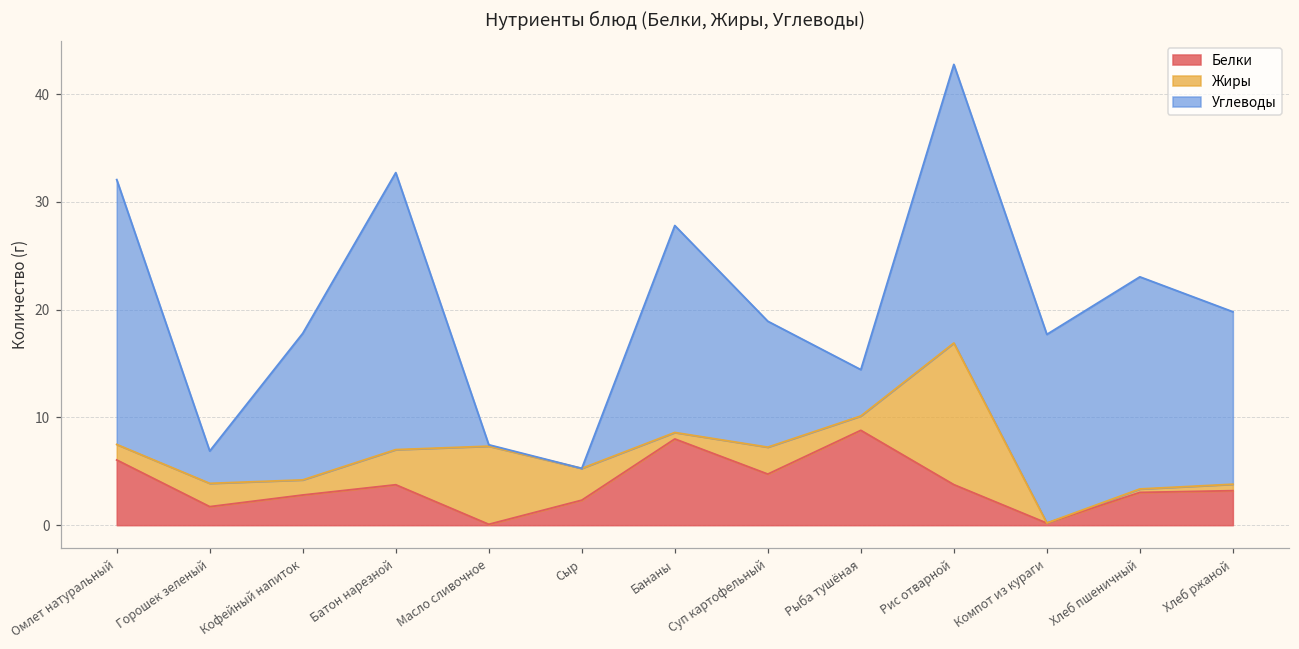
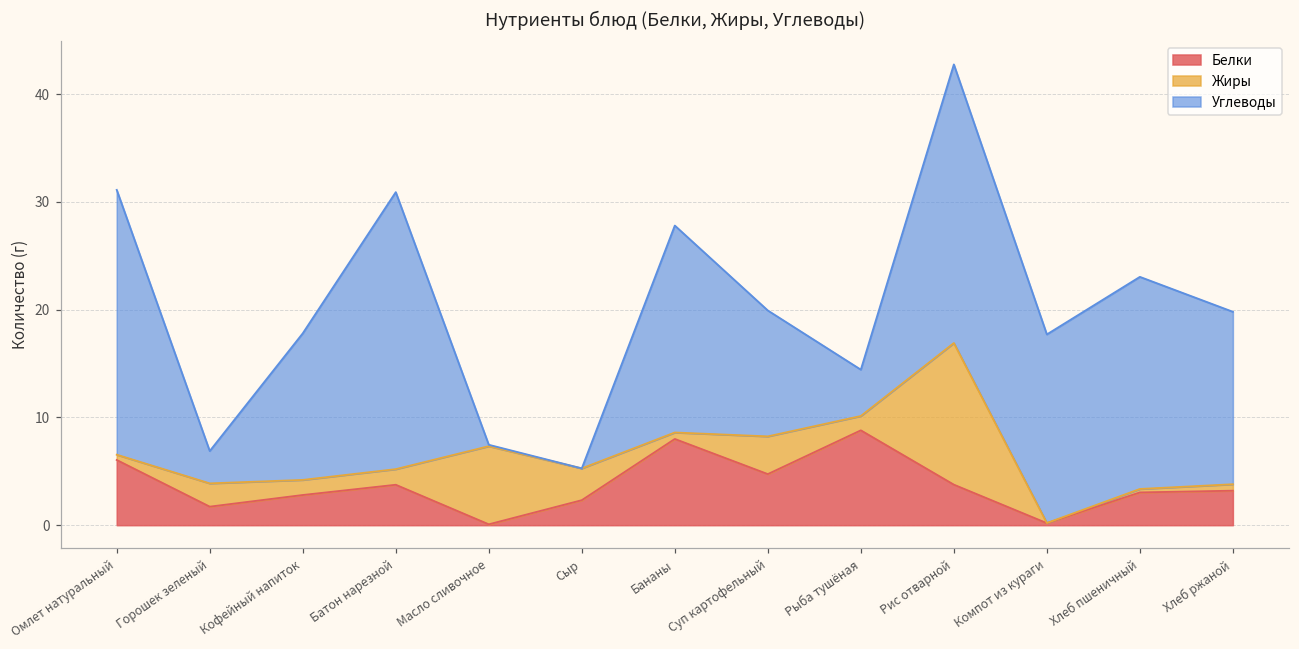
Жиры, Омлет натуральный: 1 -> 0
Жиры, Батон нарезной: 3 -> 1
Жиры, Суп картофельный: 3 -> 4
